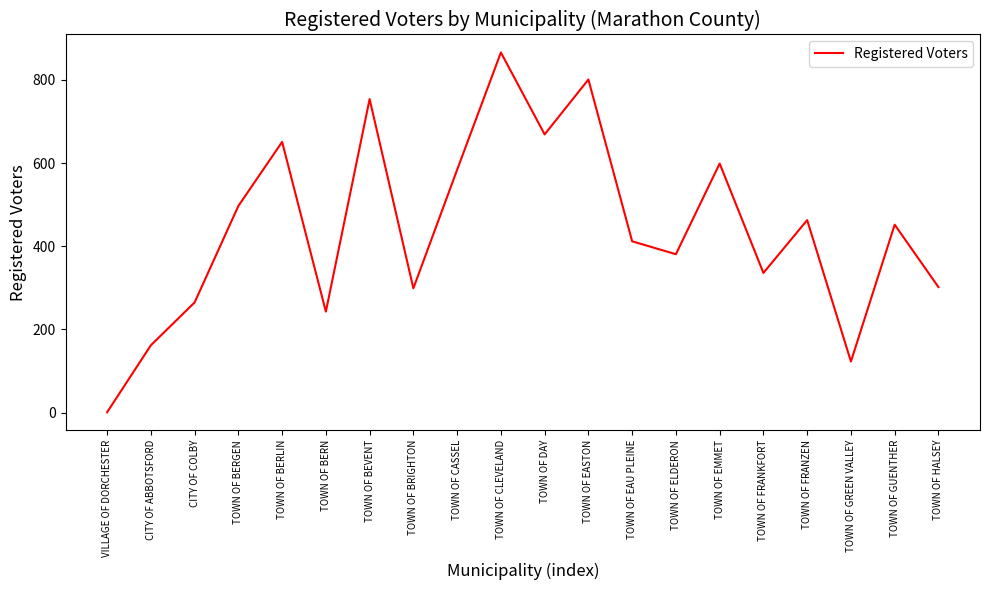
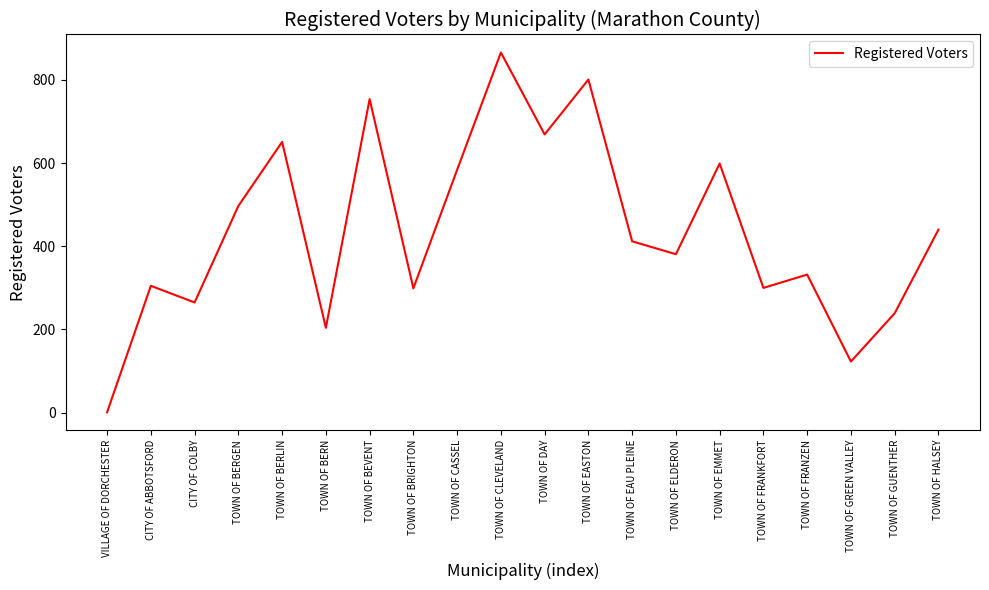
CITY OF ABBOTSFORD: 160 -> 310
TOWN OF BERN: 240 -> 200
TOWN OF FRANKFORT: 340 -> 300
TOWN OF FRANZEN: 460 -> 330
TOWN OF GUENTHER: 450 -> 240
TOWN OF HALSEY: 300 -> 440
